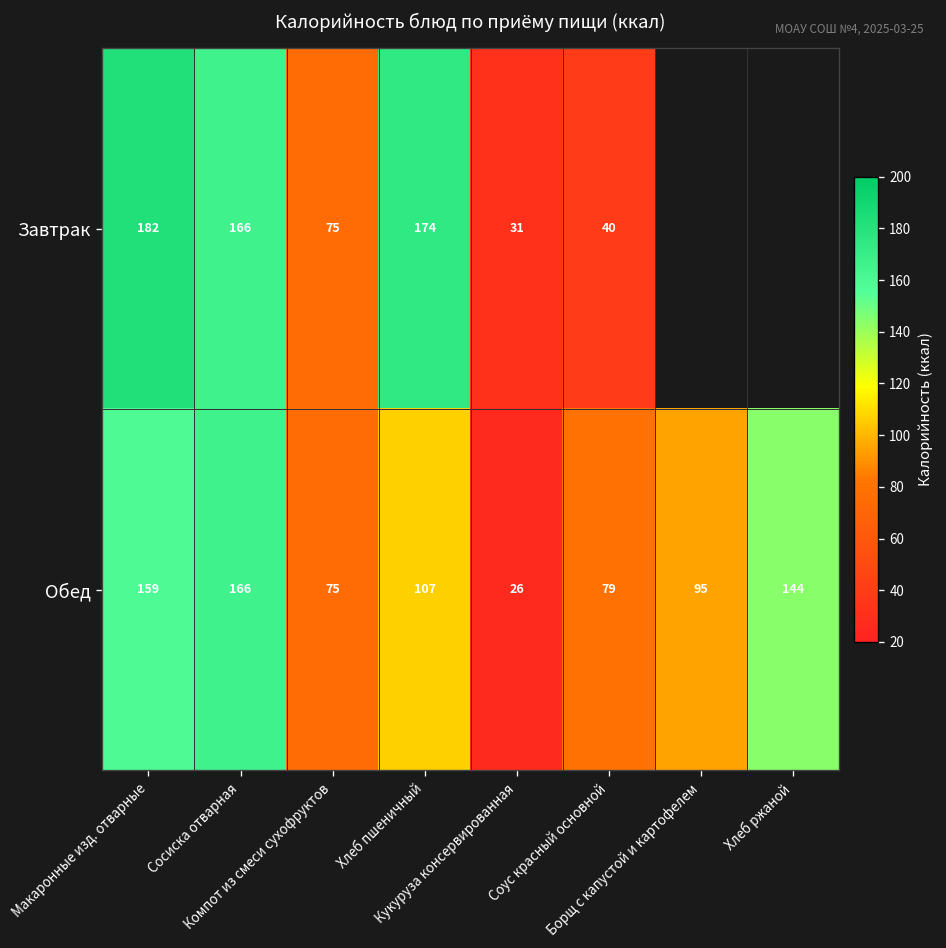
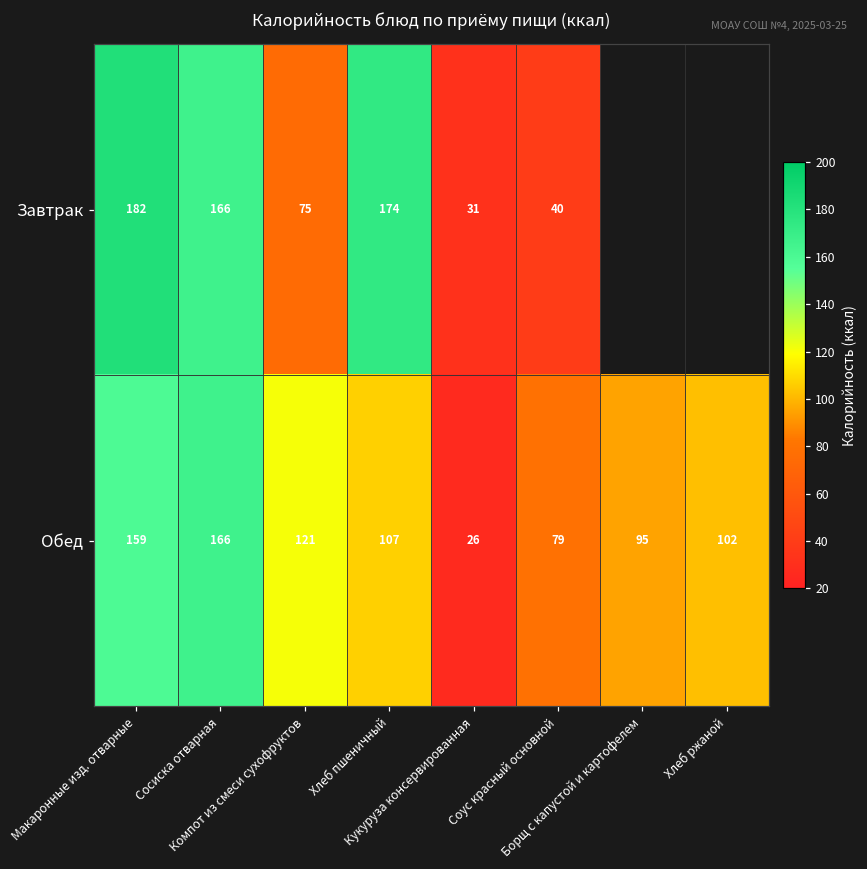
Обед, Компот из смеси сухофруктов: 75 -> 121
Обед, Хлеб ржаной: 144 -> 102
